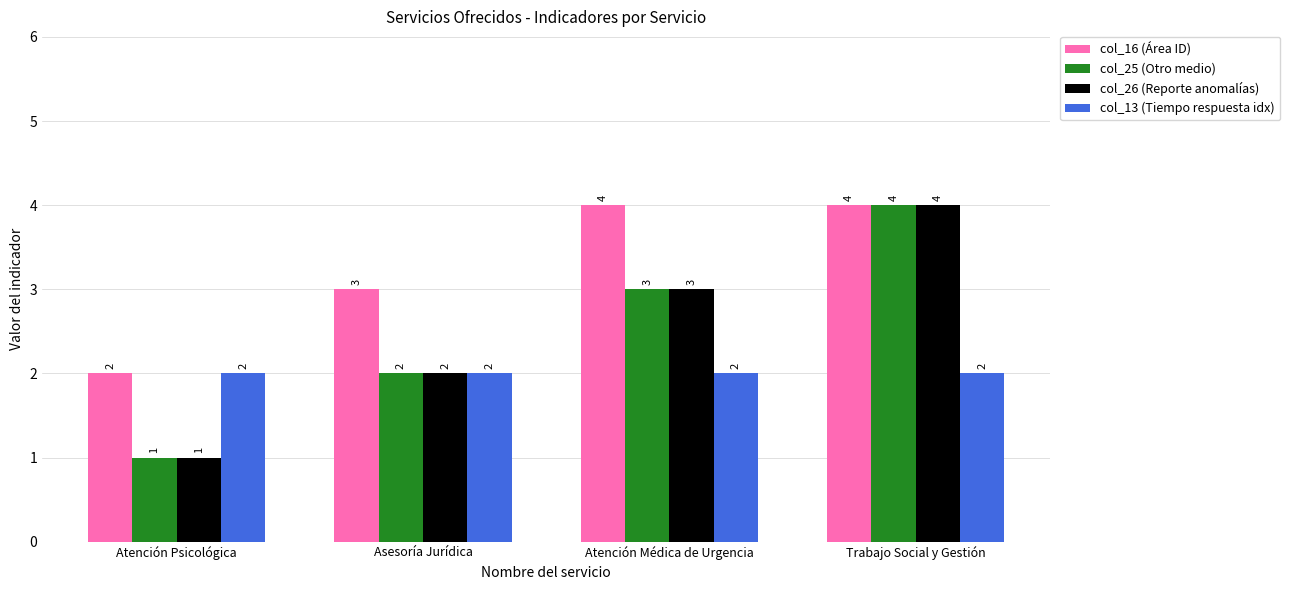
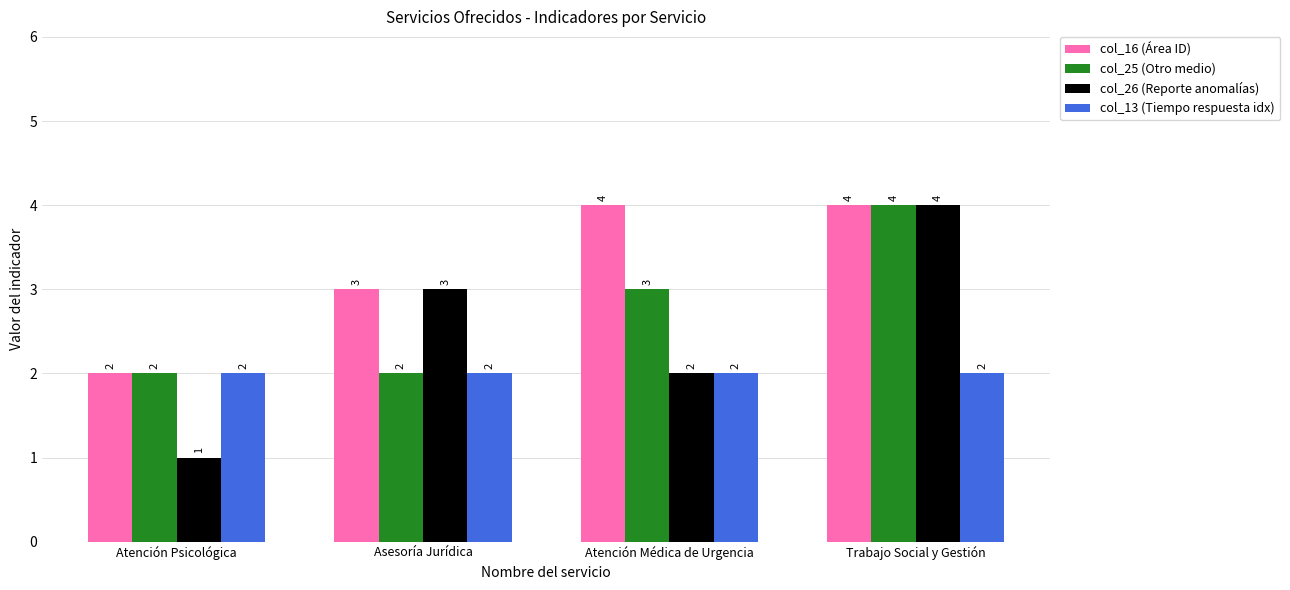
col_25 (Otro medio), Atención Psicológica: 1 -> 2
col_26 (Reporte anomalías), Asesoría Jurídica: 2 -> 3
col_26 (Reporte anomalías), Atención Médica de Urgencia: 3 -> 2
